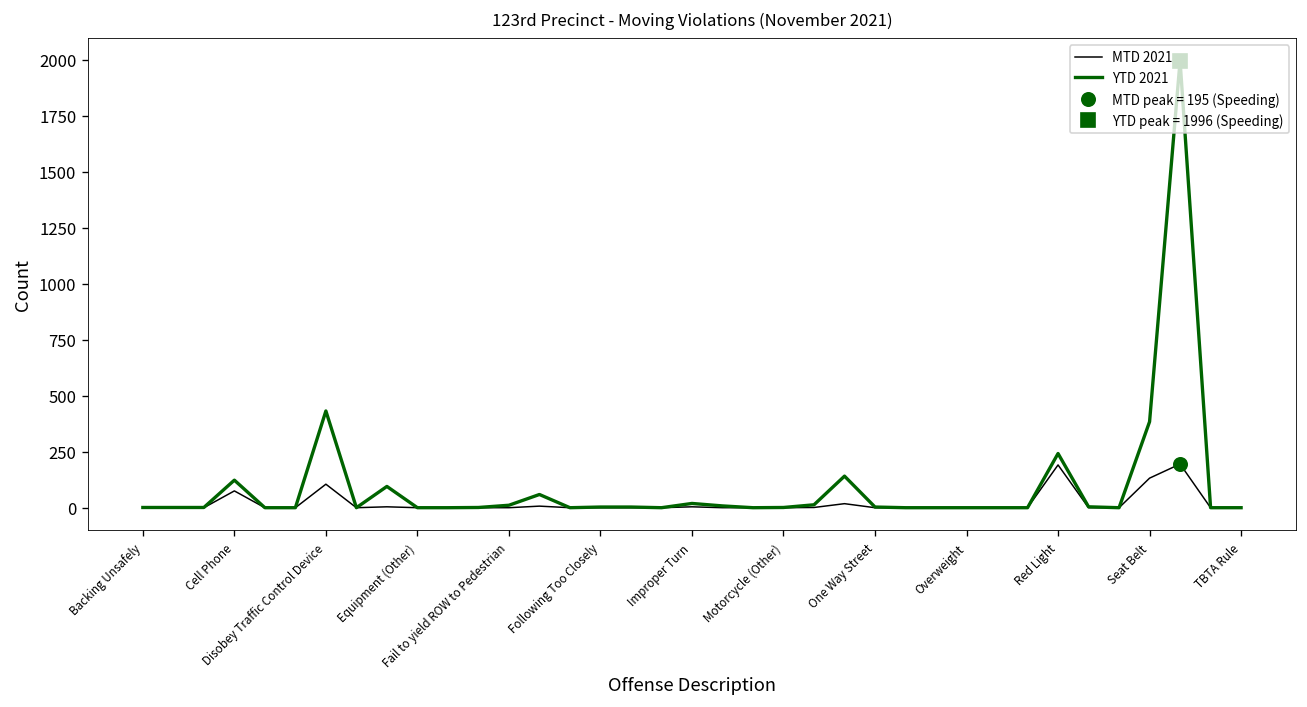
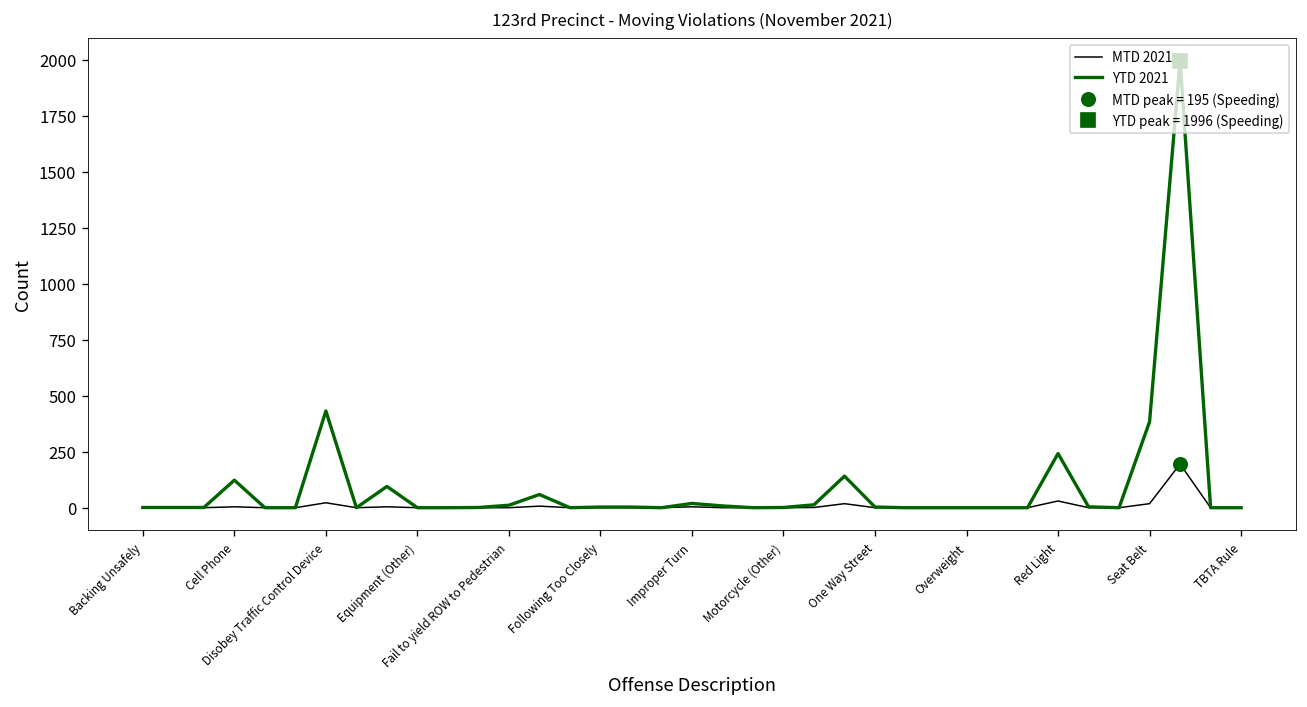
MTD 2021, Cell Phone: 80 -> 0
MTD 2021, Disobey Traffic Control Device: 110 -> 20
MTD 2021, Red Light: 190 -> 30
MTD 2021, Seat Belt: 130 -> 20
